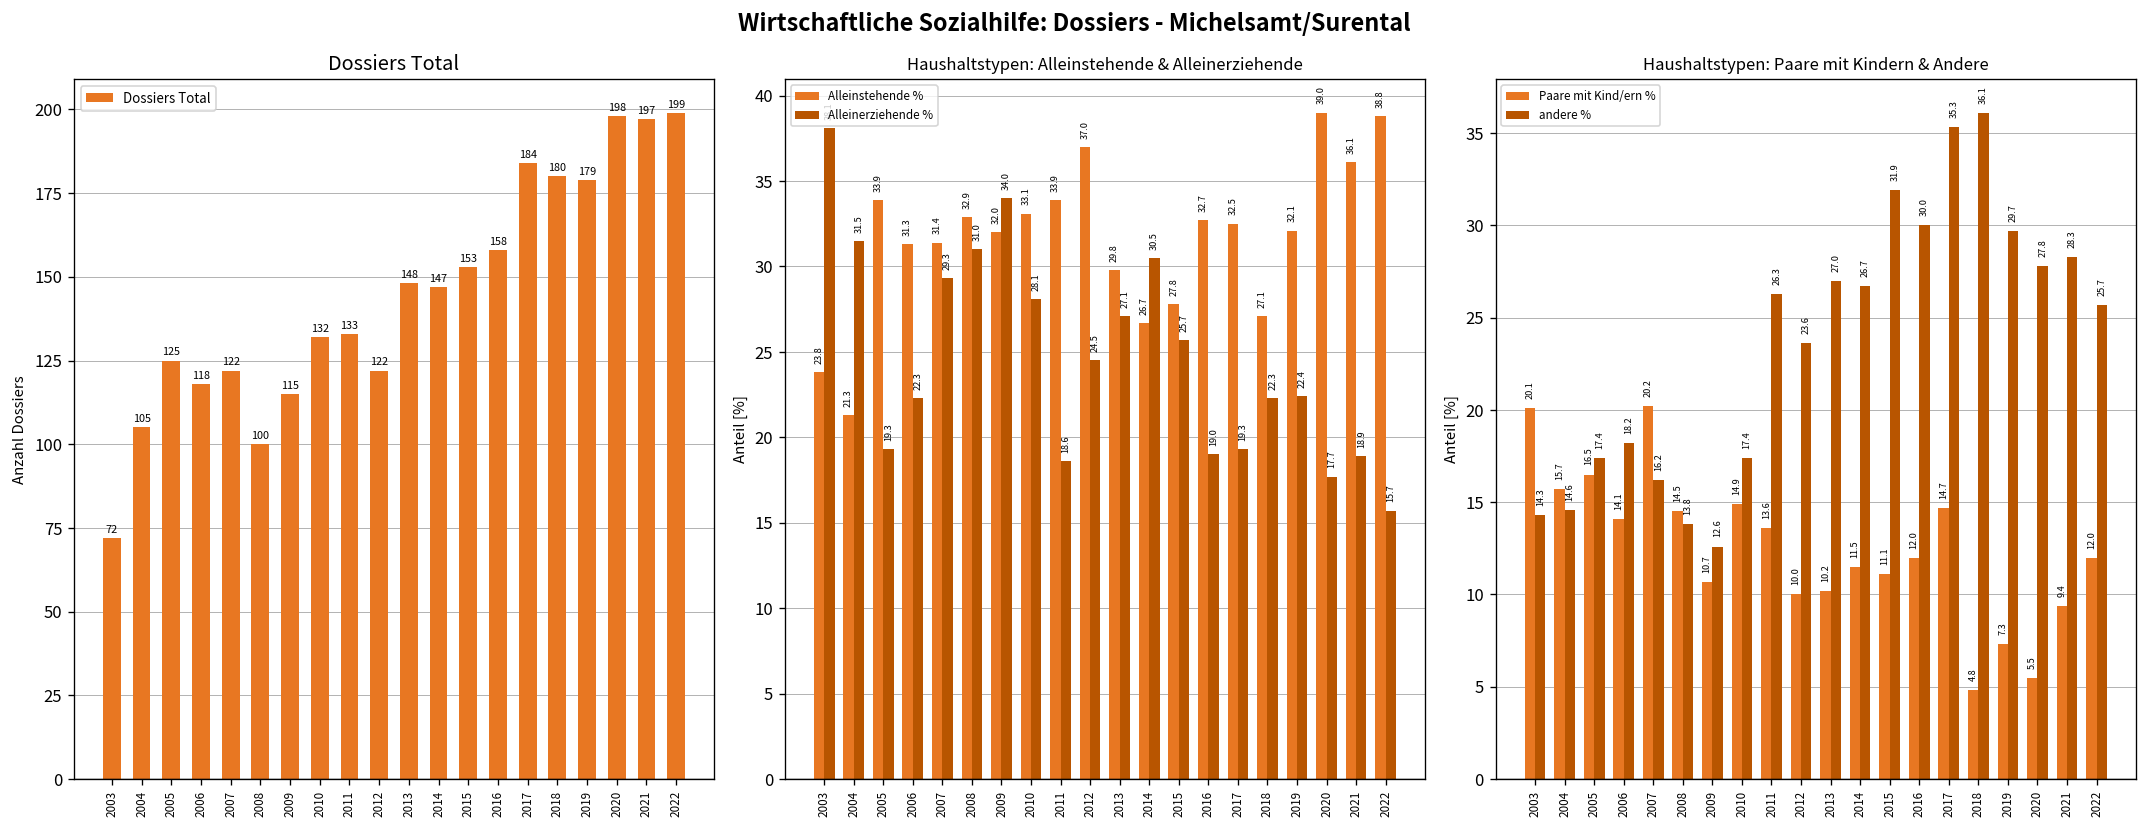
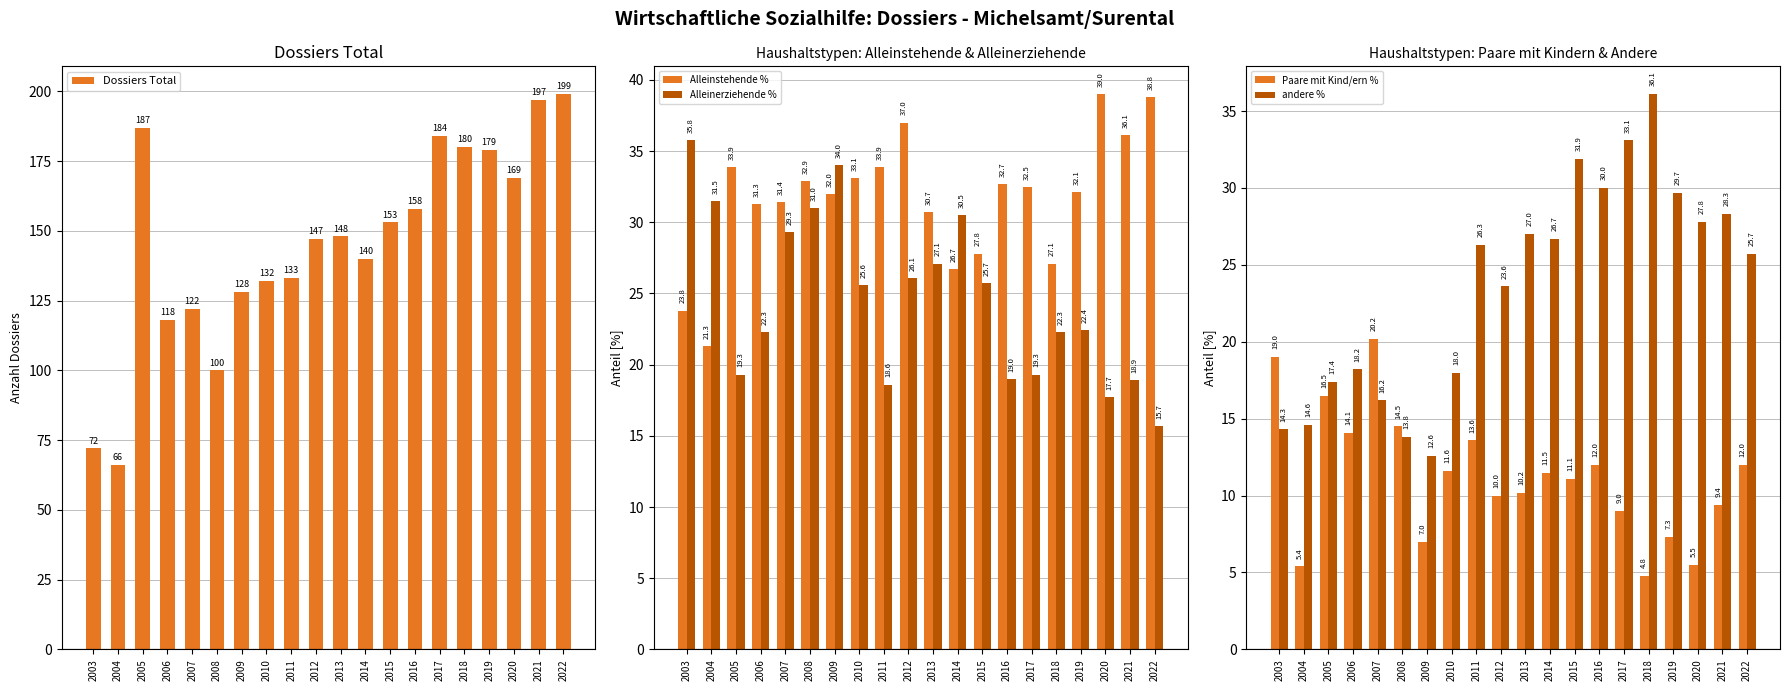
Dossiers Total, 2004: 105 -> 66
Dossiers Total, 2005: 125 -> 187
Dossiers Total, 2009: 115 -> 128
Dossiers Total, 2012: 122 -> 147
Dossiers Total, 2014: 147 -> 140
Dossiers Total, 2020: 198 -> 169
Haushaltstypen: Alleinstehende & Alleinerziehende, Alleinerziehende %, 2003: 38.1 -> 35.8
Haushaltstypen: Alleinstehende & Alleinerziehende, Alleinerziehende %, 2010: 28.1 -> 25.6
Haushaltstypen: Alleinstehende & Alleinerziehende, Alleinerziehende %, 2012: 24.5 -> 26.1
Haushaltstypen: Alleinstehende & Alleinerziehende, Alleinstehende %, 2013: 29.8 -> 30.7
Haushaltstypen: Paare mit Kindern & Andere, Paare mit Kind/ern %, 2003: 20.1 -> 19.0
Haushaltstypen: Paare mit Kindern & Andere, Paare mit Kind/ern %, 2004: 15.7 -> 5.4
Haushaltstypen: Paare mit Kindern & Andere, Paare mit Kind/ern %, 2009: 10.7 -> 7.0
Haushaltstypen: Paare mit Kindern & Andere, Paare mit Kind/ern %, 2010: 14.9 -> 11.6
Haushaltstypen: Paare mit Kindern & Andere, andere %, 2010: 17.4 -> 18.0
Haushaltstypen: Paare mit Kindern & Andere, Paare mit Kind/ern %, 2017: 14.7 -> 9.0
Haushaltstypen: Paare mit Kindern & Andere, andere %, 2017: 35.3 -> 33.1
